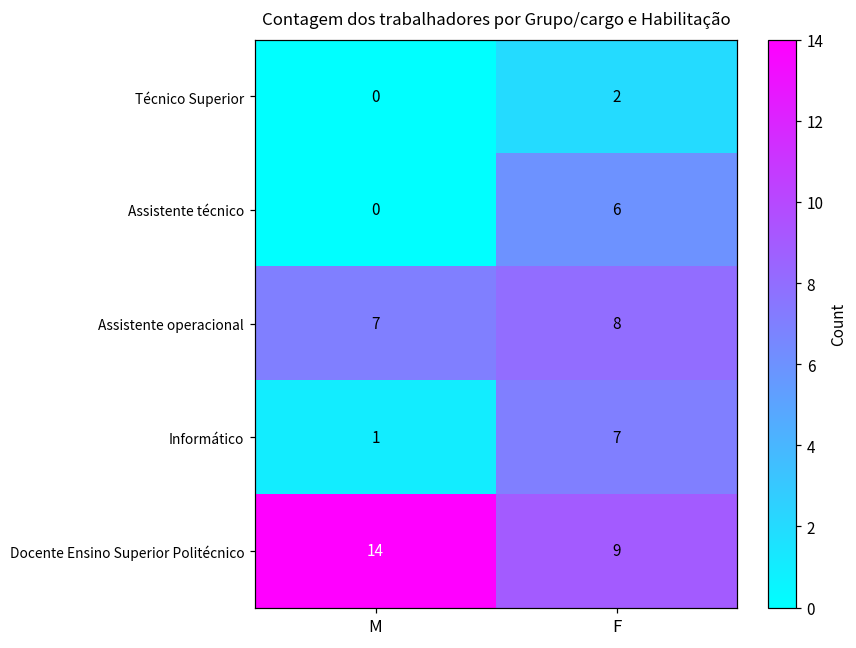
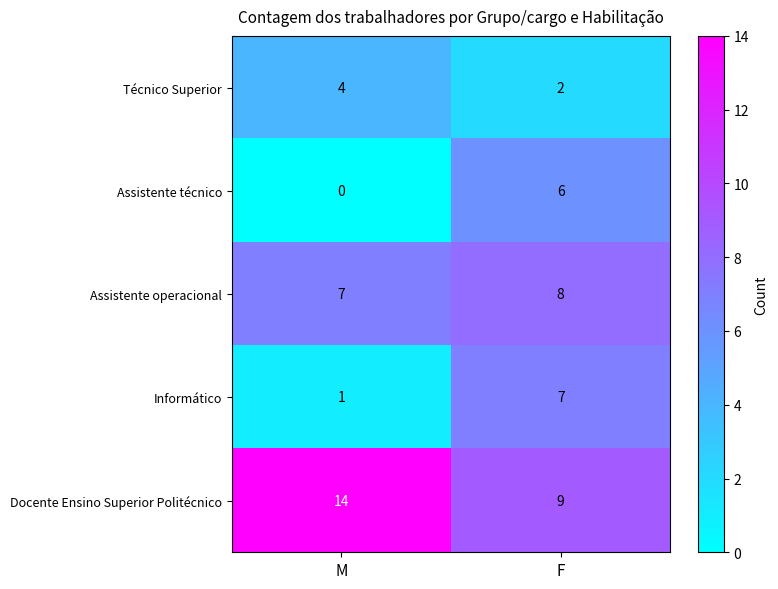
Técnico Superior, M: 0 -> 4
